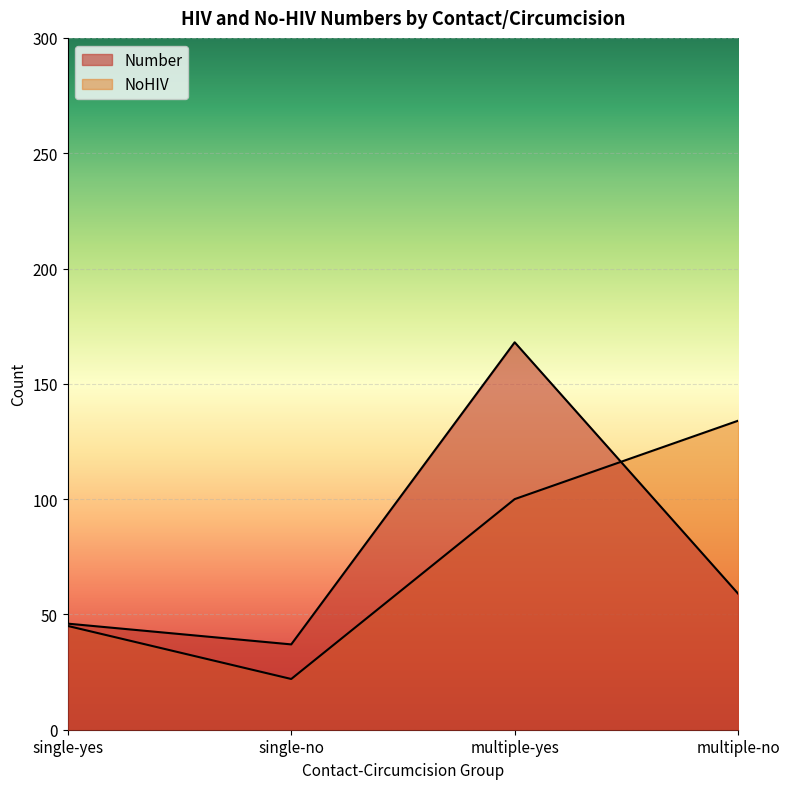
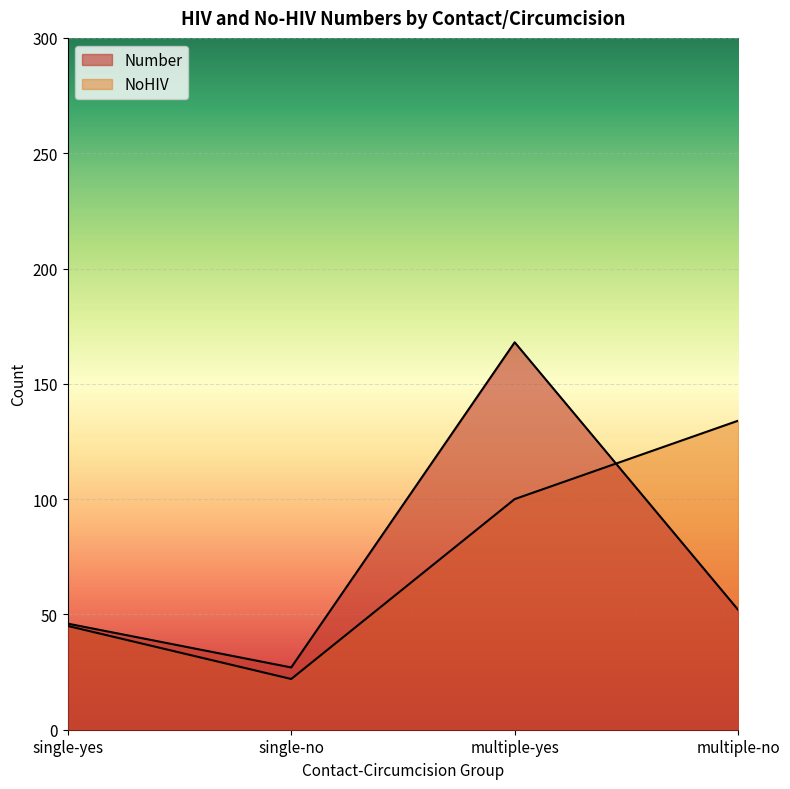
Number, single-no: 37 -> 27
Number, multiple-no: 59 -> 52
